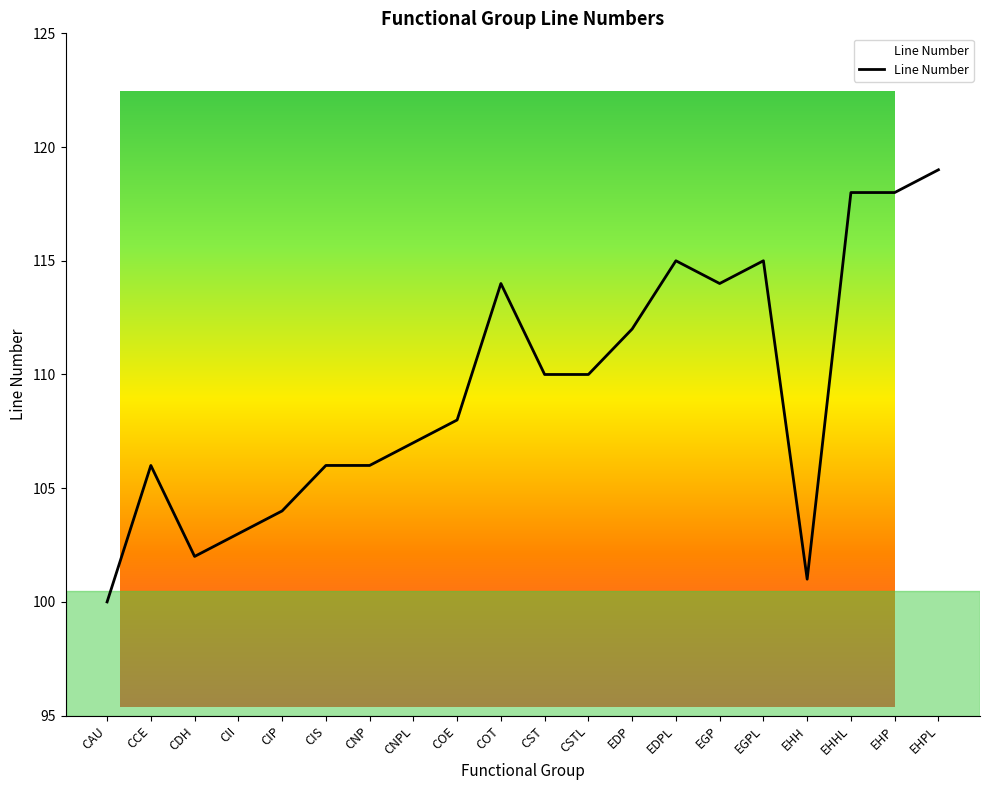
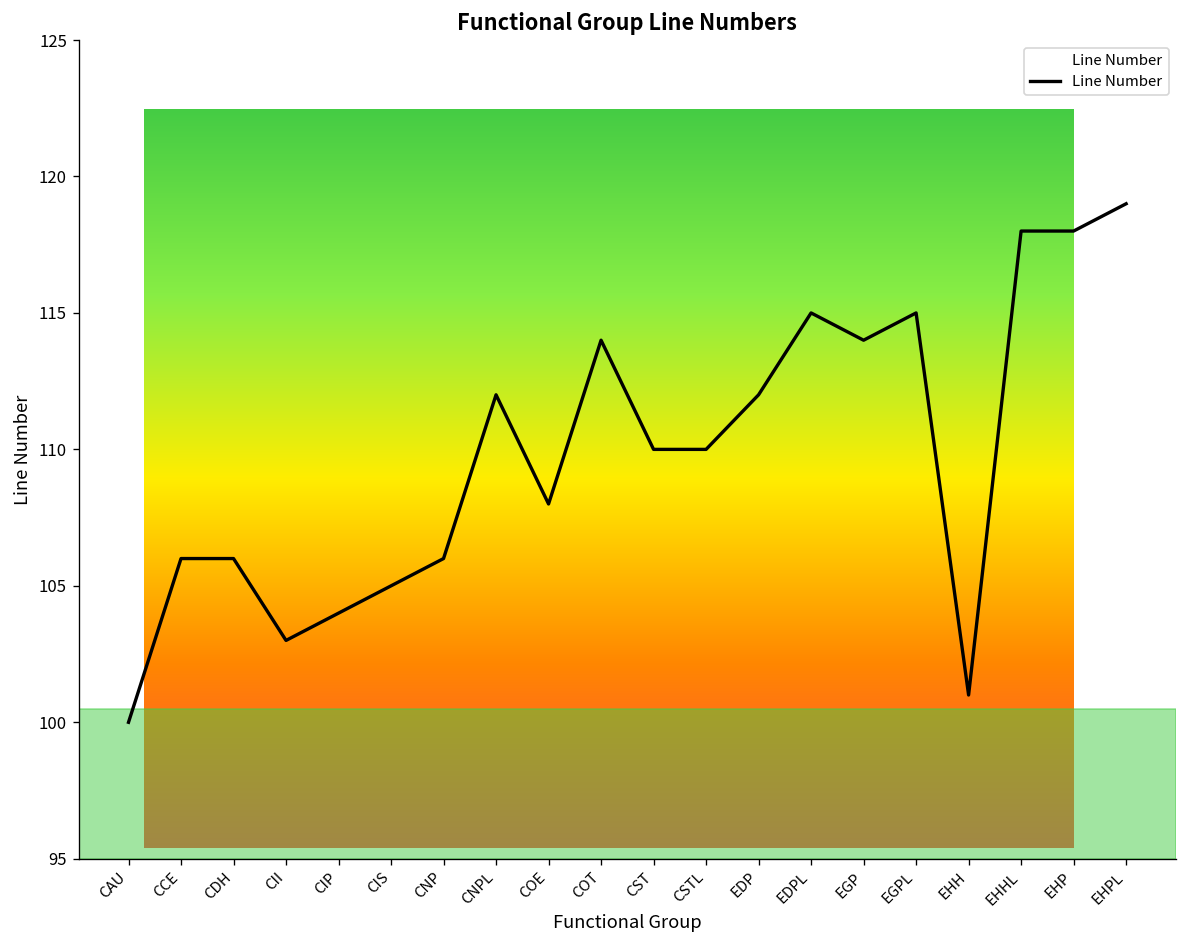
CDH: 102 -> 106
CIS: 106 -> 105
CNPL: 107 -> 112
